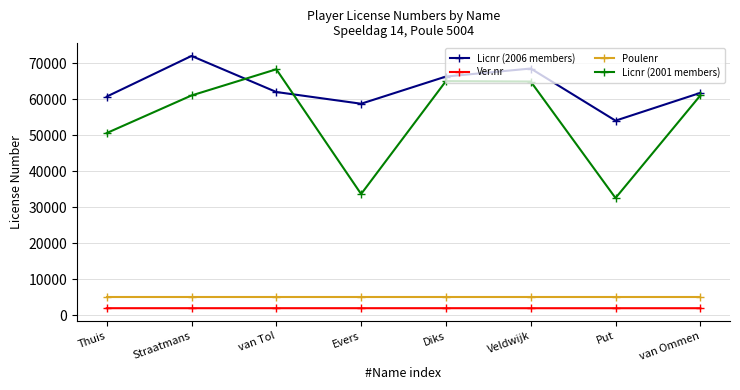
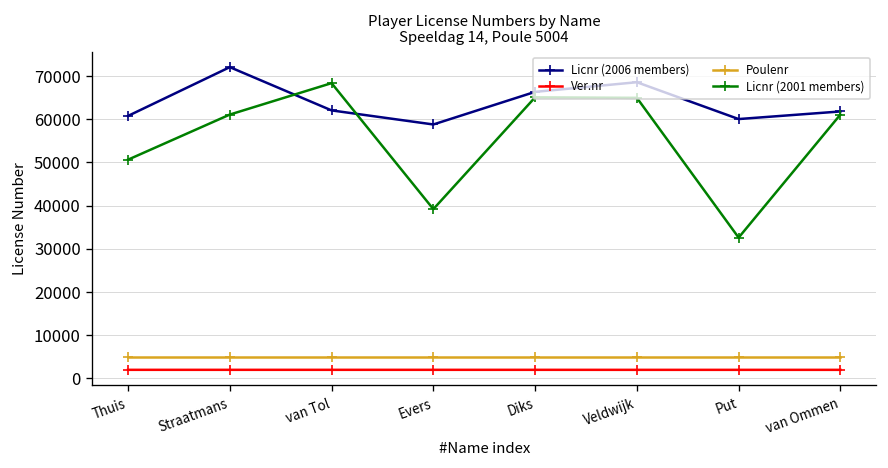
Licnr (2001 members), Evers: 34000 -> 39000
Licnr (2006 members), Put: 54000 -> 60000
